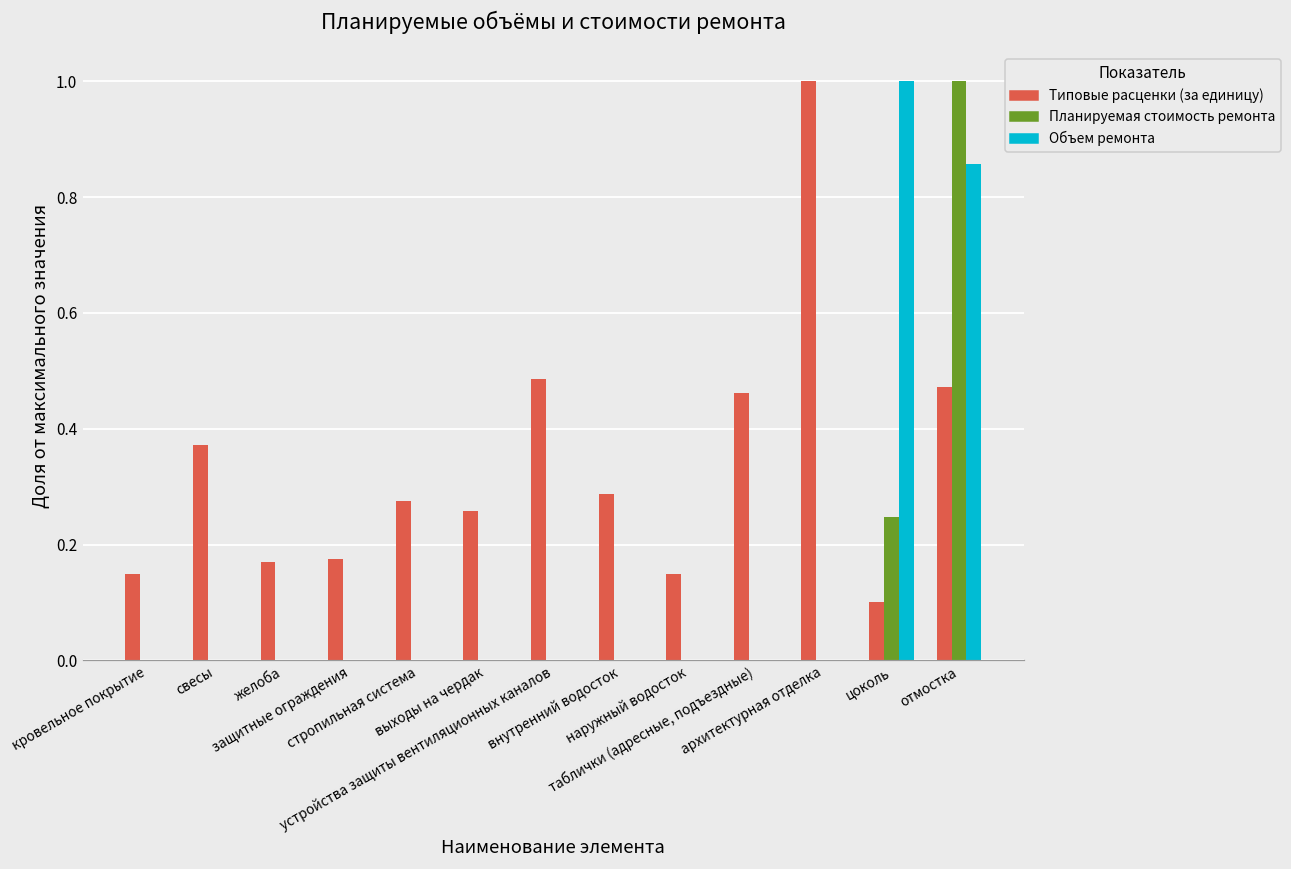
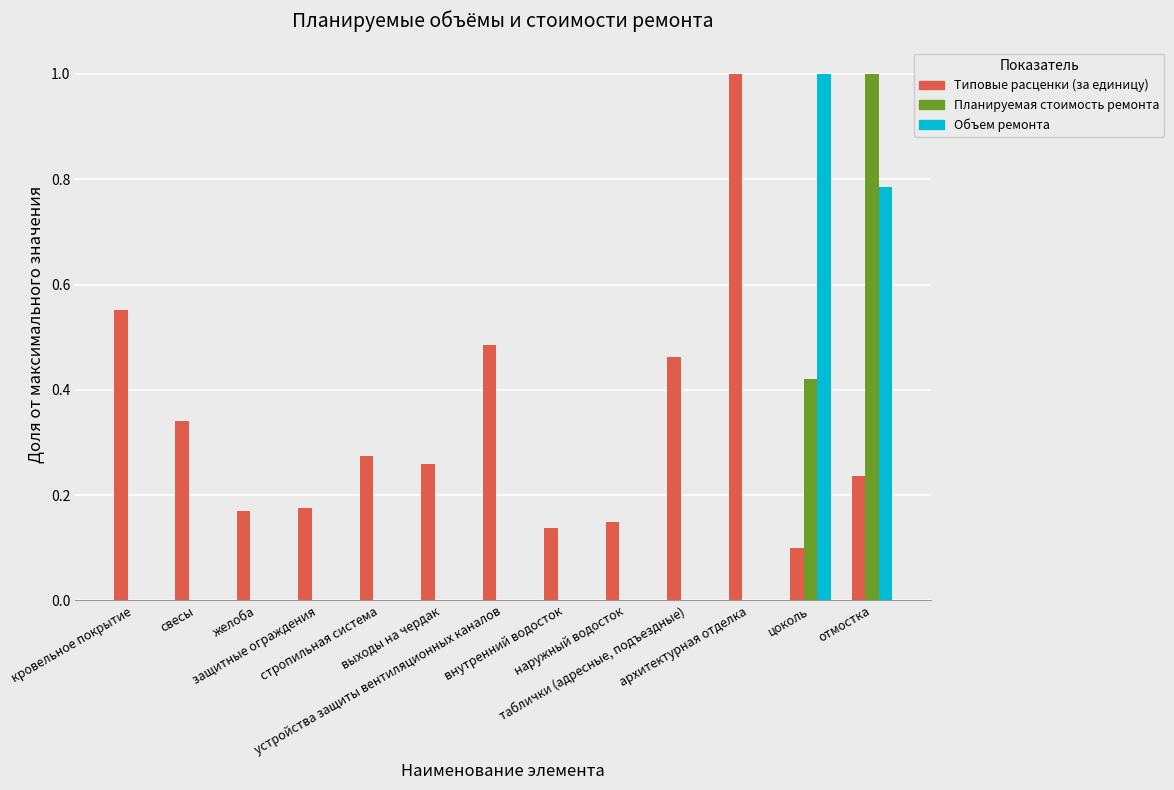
Типовые расценки (за единицу), кровельное покрытие: 0.15 -> 0.55
Типовые расценки (за единицу), свесы: 0.37 -> 0.34
Типовые расценки (за единицу), внутренний водосток: 0.29 -> 0.14
Планируемая стоимость ремонта, цоколь: 0.25 -> 0.42
Типовые расценки (за единицу), отмостка: 0.47 -> 0.24
Объем ремонта, отмостка: 0.86 -> 0.79
